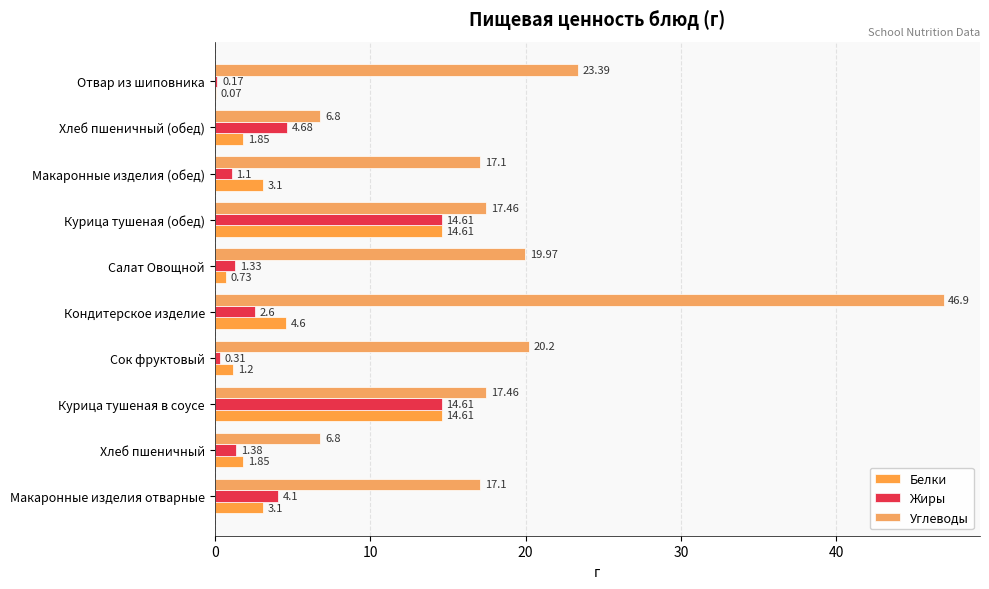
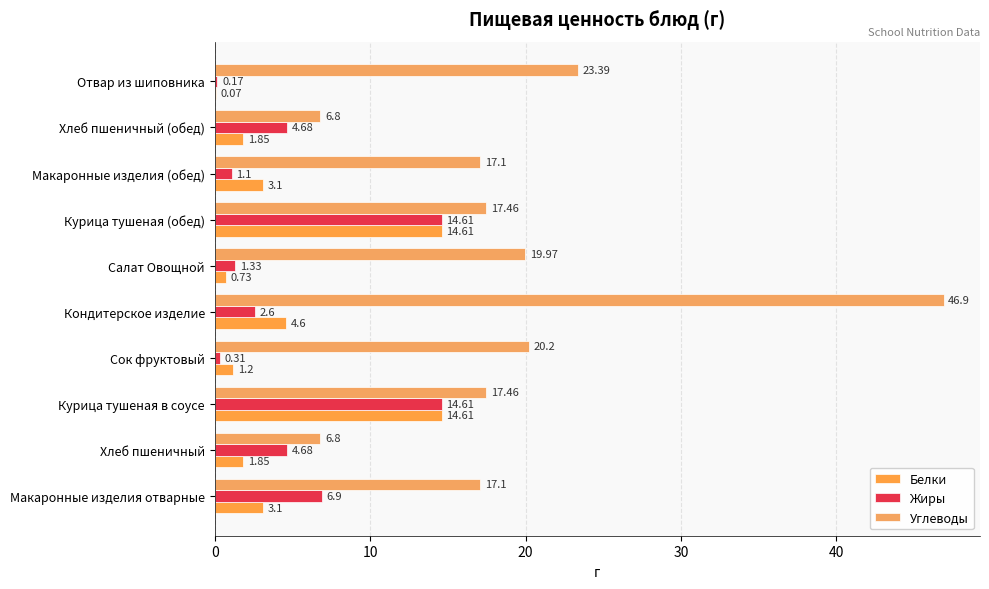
Жиры, Хлеб пшеничный: 1.38 -> 4.68
Жиры, Макаронные изделия отварные: 4.1 -> 6.9
